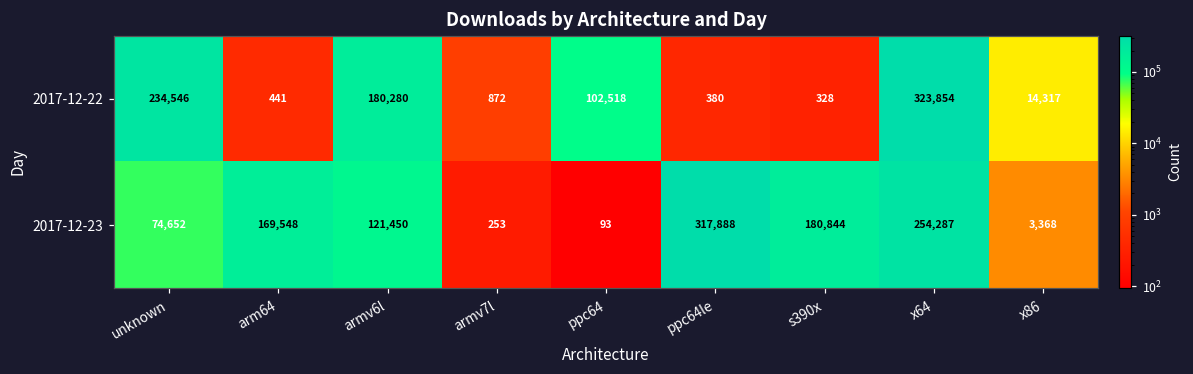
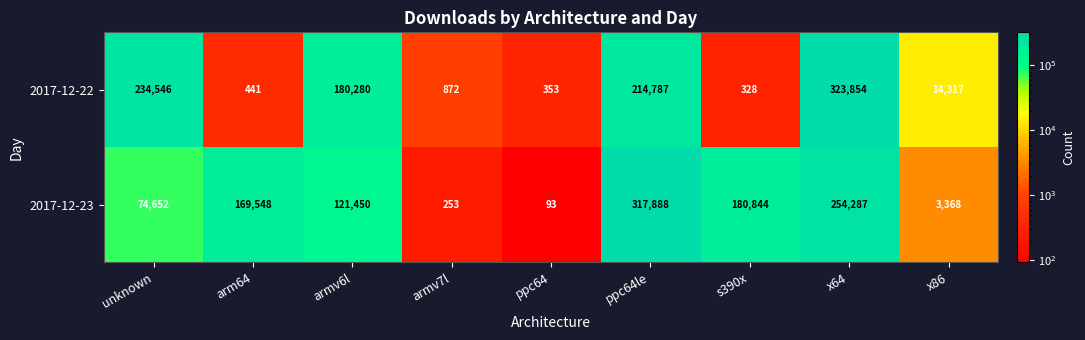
2017-12-22, ppc64: 102,518 -> 353
2017-12-22, ppc64le: 380 -> 214,787
